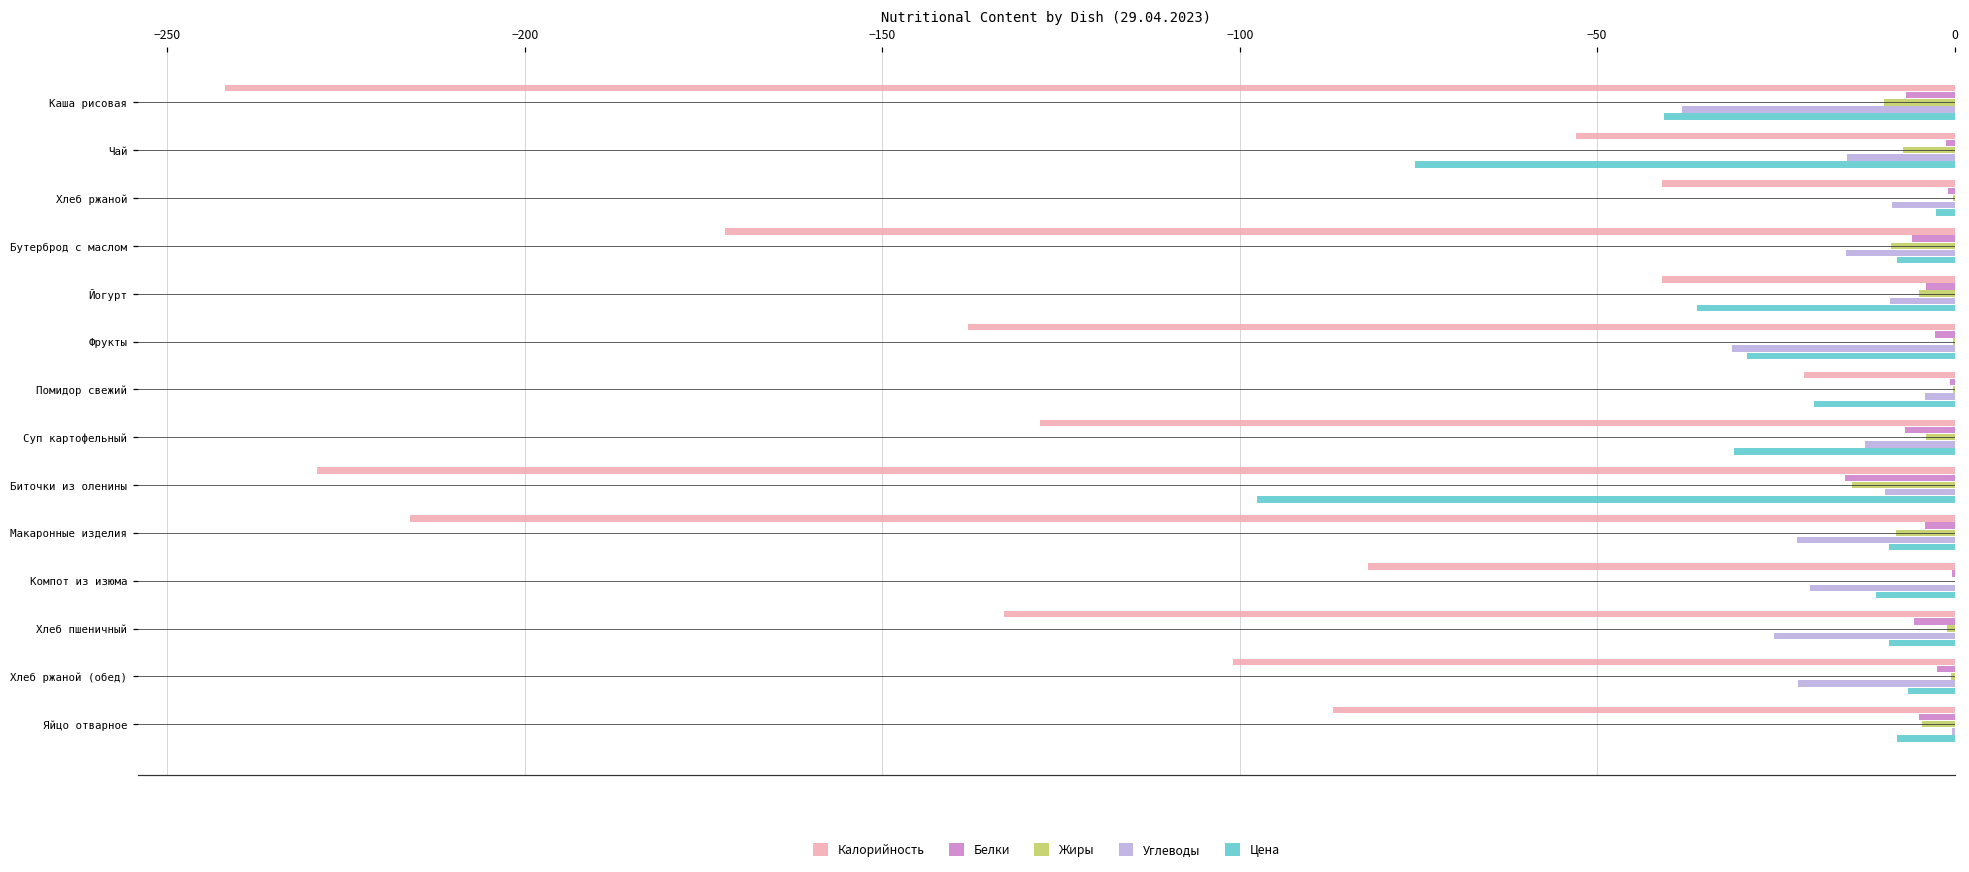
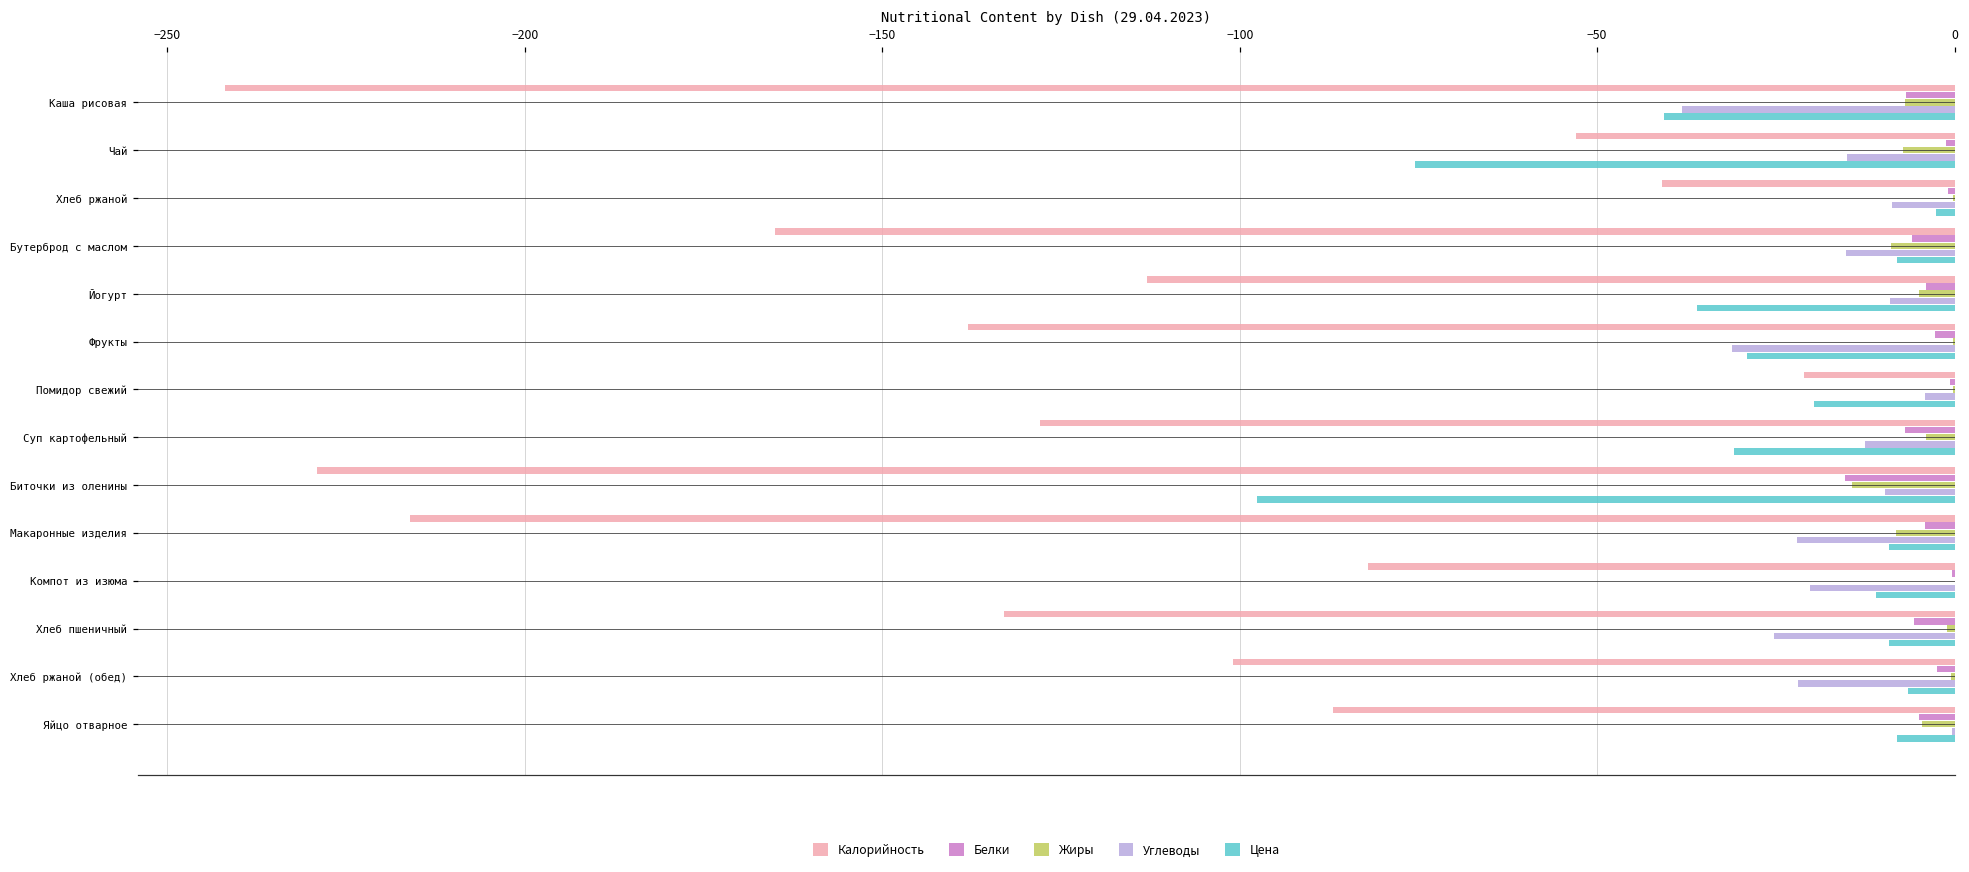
Жиры, Каша рисовая: -10 -> -7
Калорийность, Бутерброд с маслом: -172 -> -165
Калорийность, Йогурт: -41 -> -113
